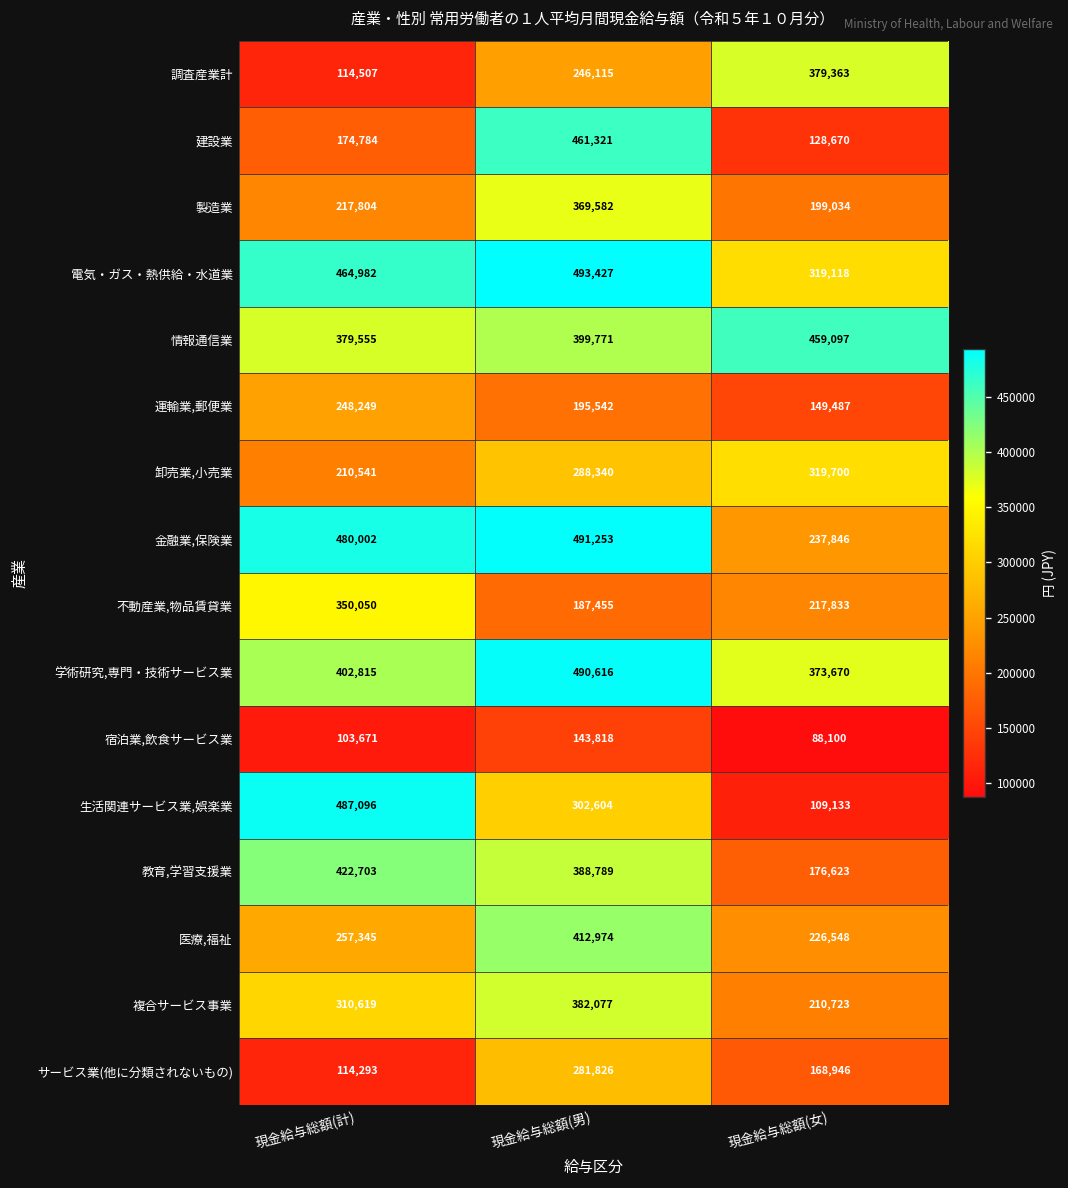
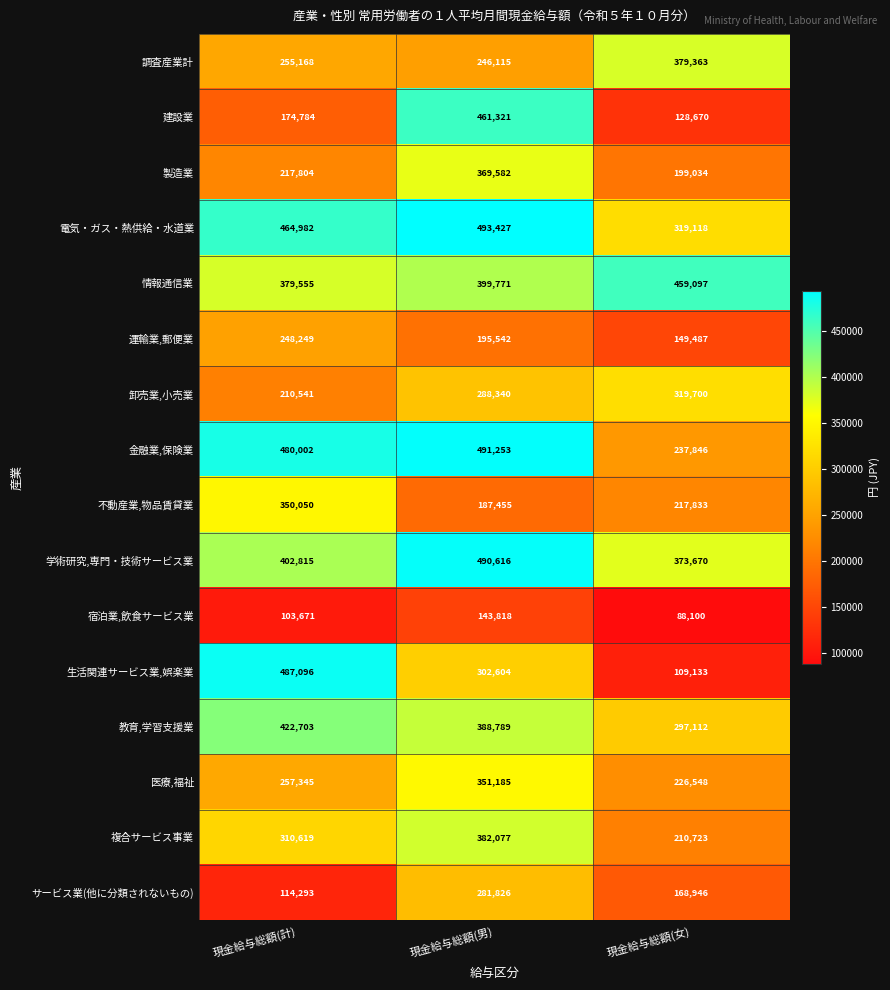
調査産業計, 現金給与総額(計): 114,507 -> 255,168
教育,学習支援業, 現金給与総額(女): 176,623 -> 297,112
医療,福祉, 現金給与総額(男): 412,974 -> 351,185
